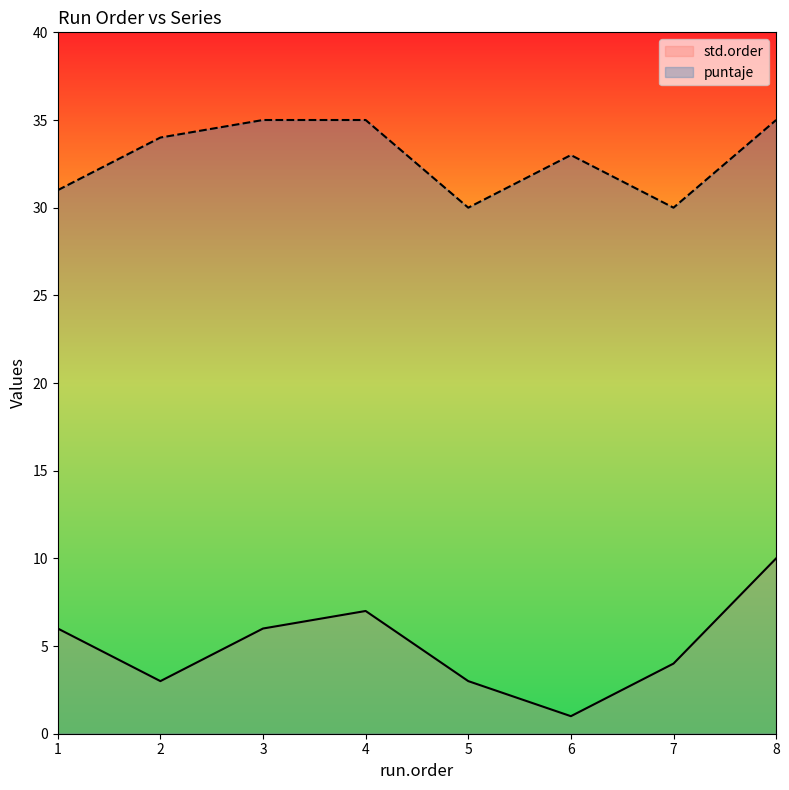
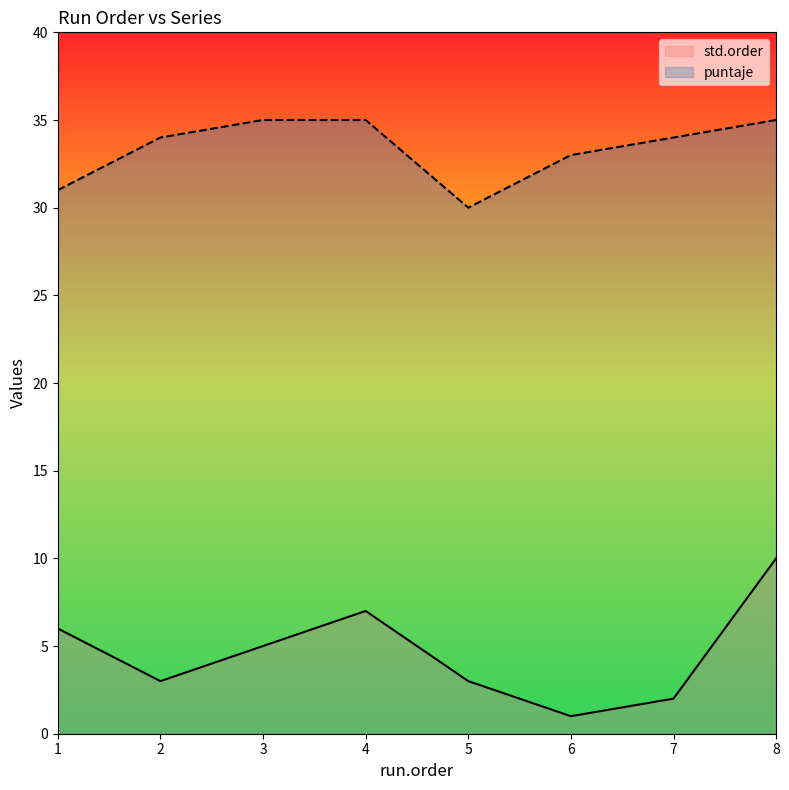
std.order, 3: 6 -> 5
std.order, 7: 4 -> 2
puntaje, 7: 30 -> 34
